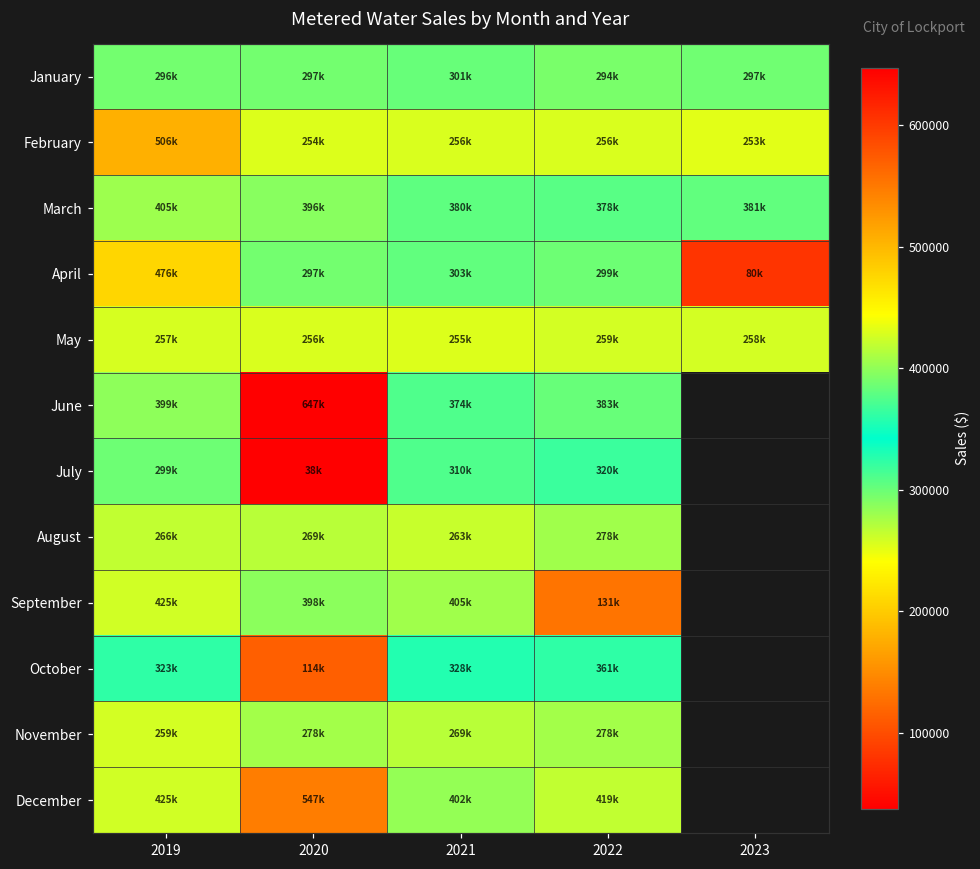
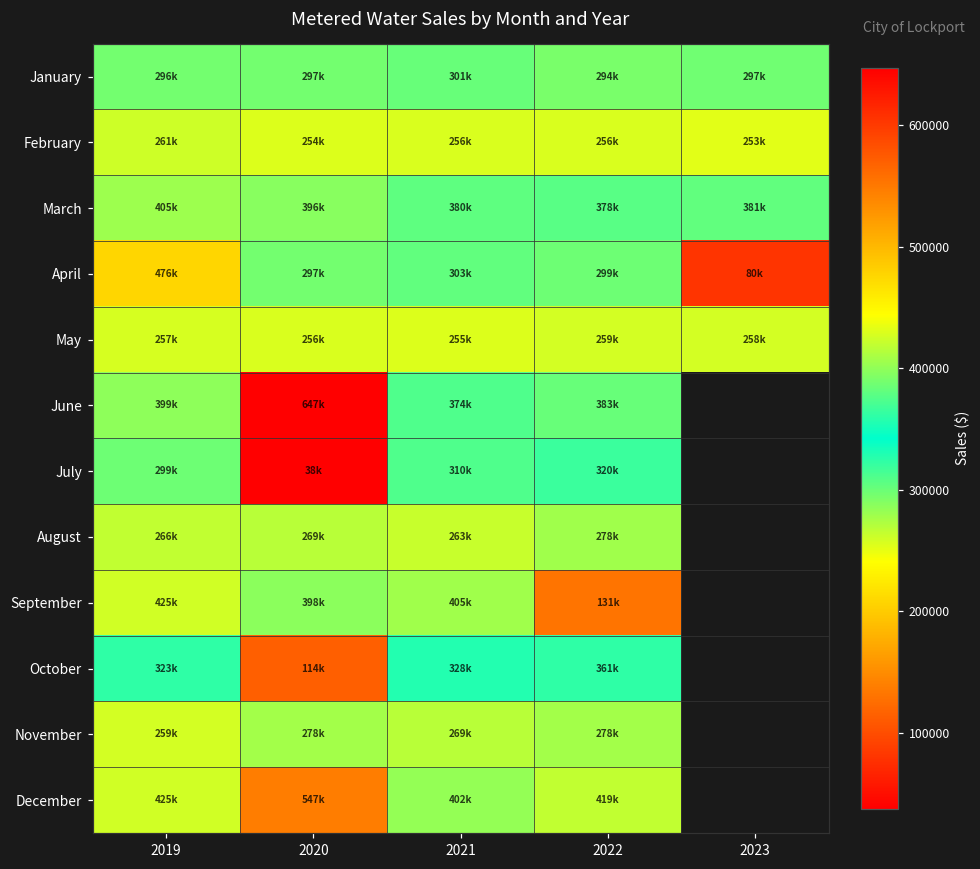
February, 2019: 506k -> 261k
